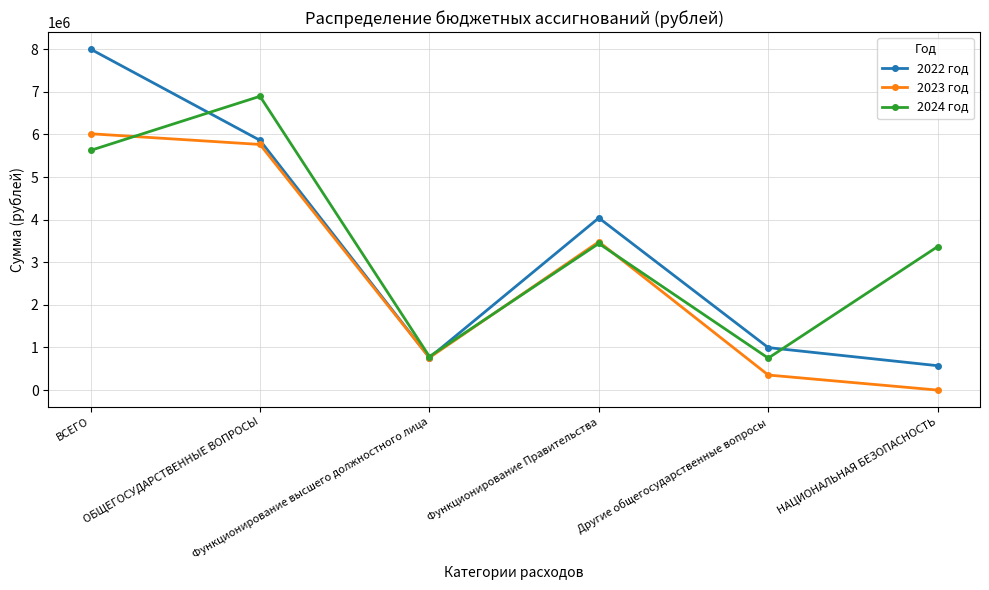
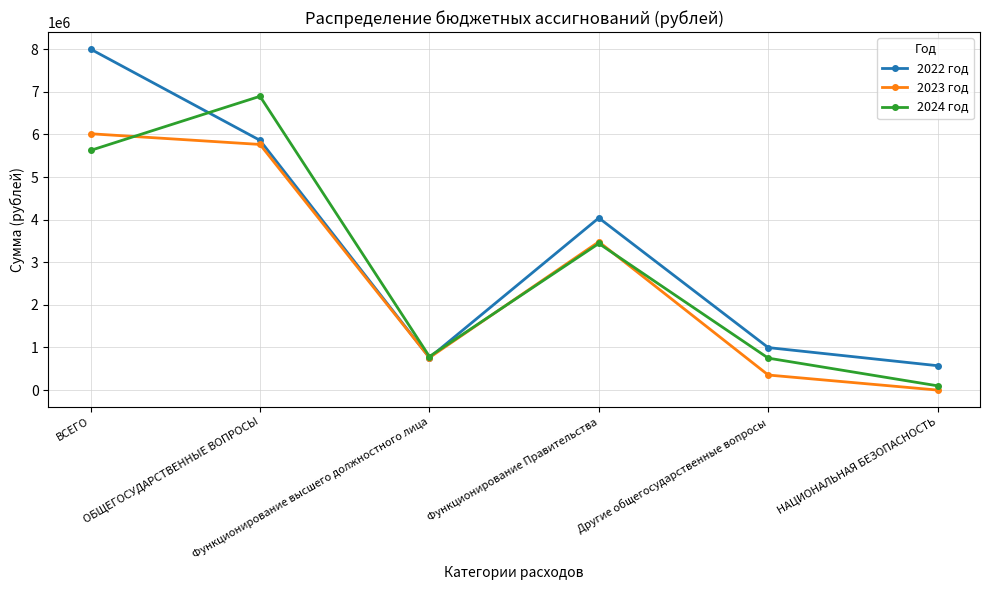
2024 год, НАЦИОНАЛЬНАЯ БЕЗОПАСНОСТЬ: 3400000 -> 100000
